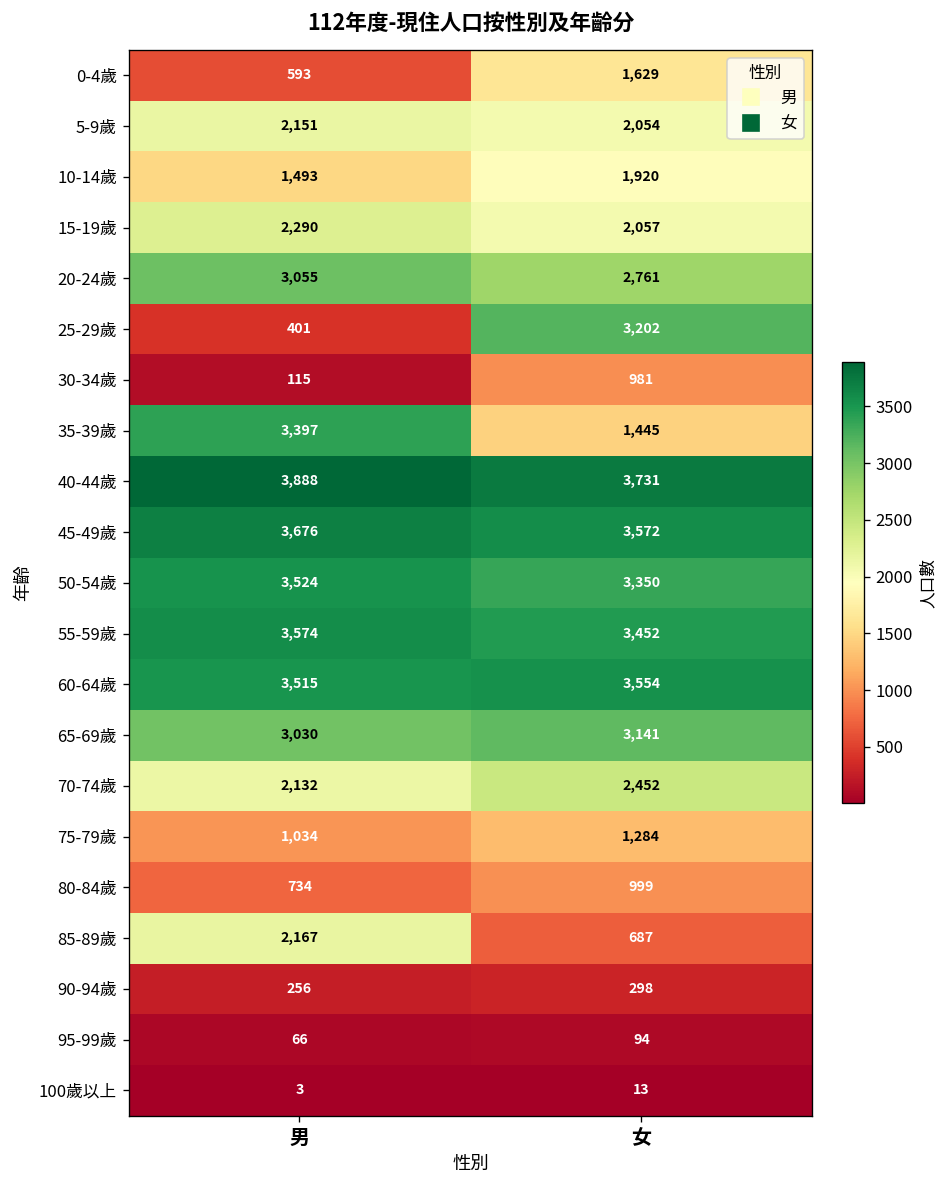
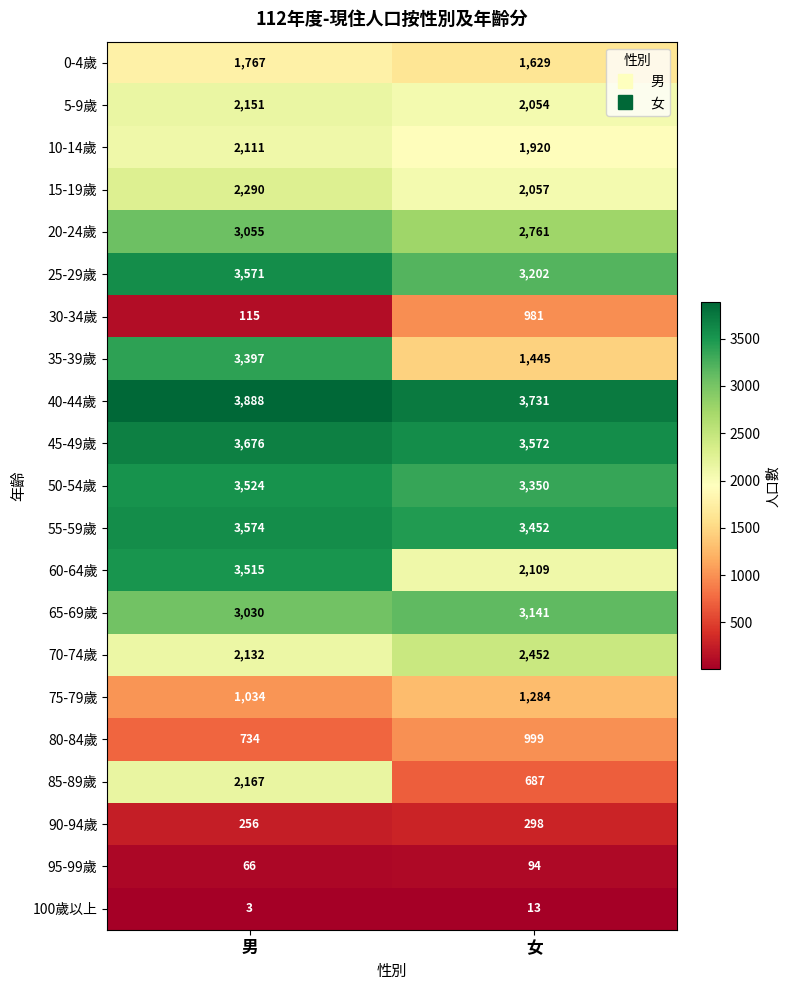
0-4歲, 男: 593 -> 1,767
10-14歲, 男: 1,493 -> 2,111
25-29歲, 男: 401 -> 3,571
60-64歲, 女: 3,554 -> 2,109
